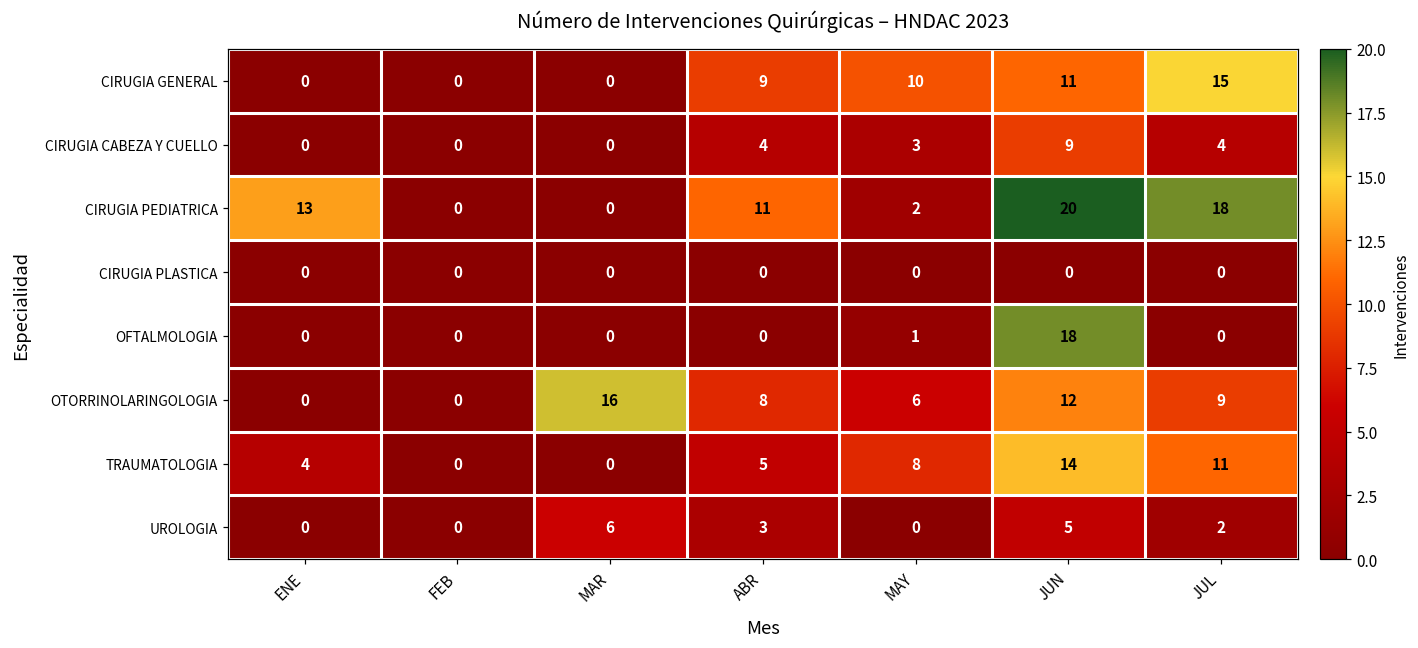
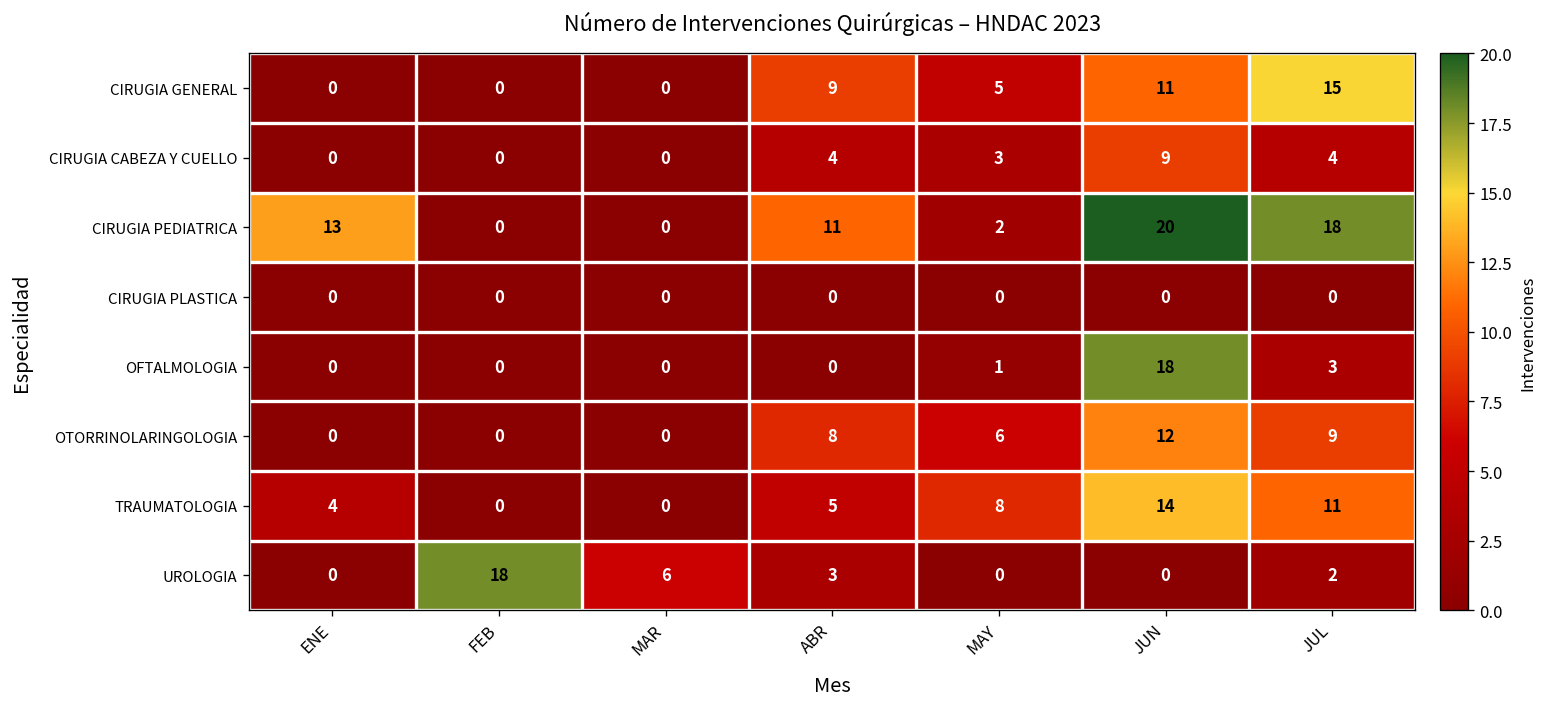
CIRUGIA GENERAL, MAY: 10 -> 5
OFTALMOLOGIA, JUL: 0 -> 3
OTORRINOLARINGOLOGIA, MAR: 16 -> 0
UROLOGIA, FEB: 0 -> 18
UROLOGIA, JUN: 5 -> 0
